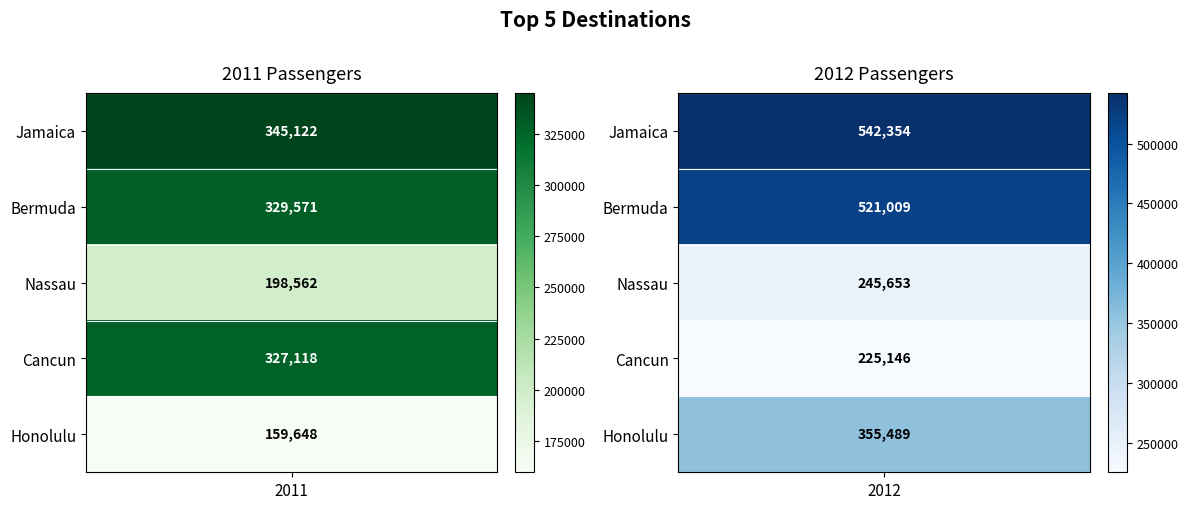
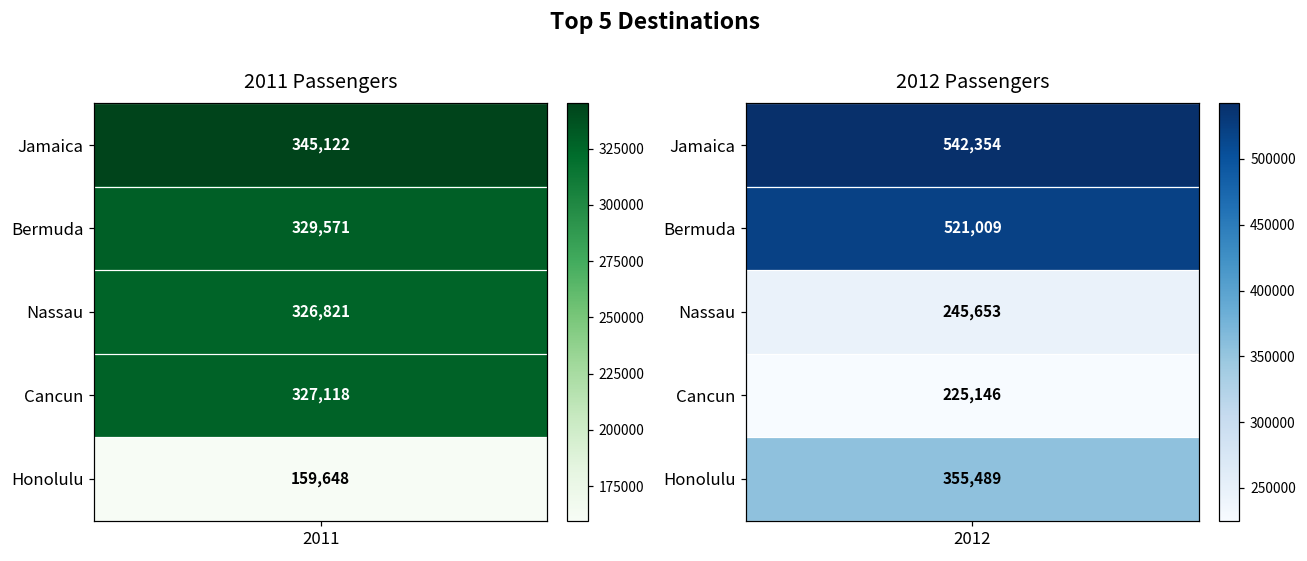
2011 Passengers, Nassau, 2011: 198,562 -> 326,821
